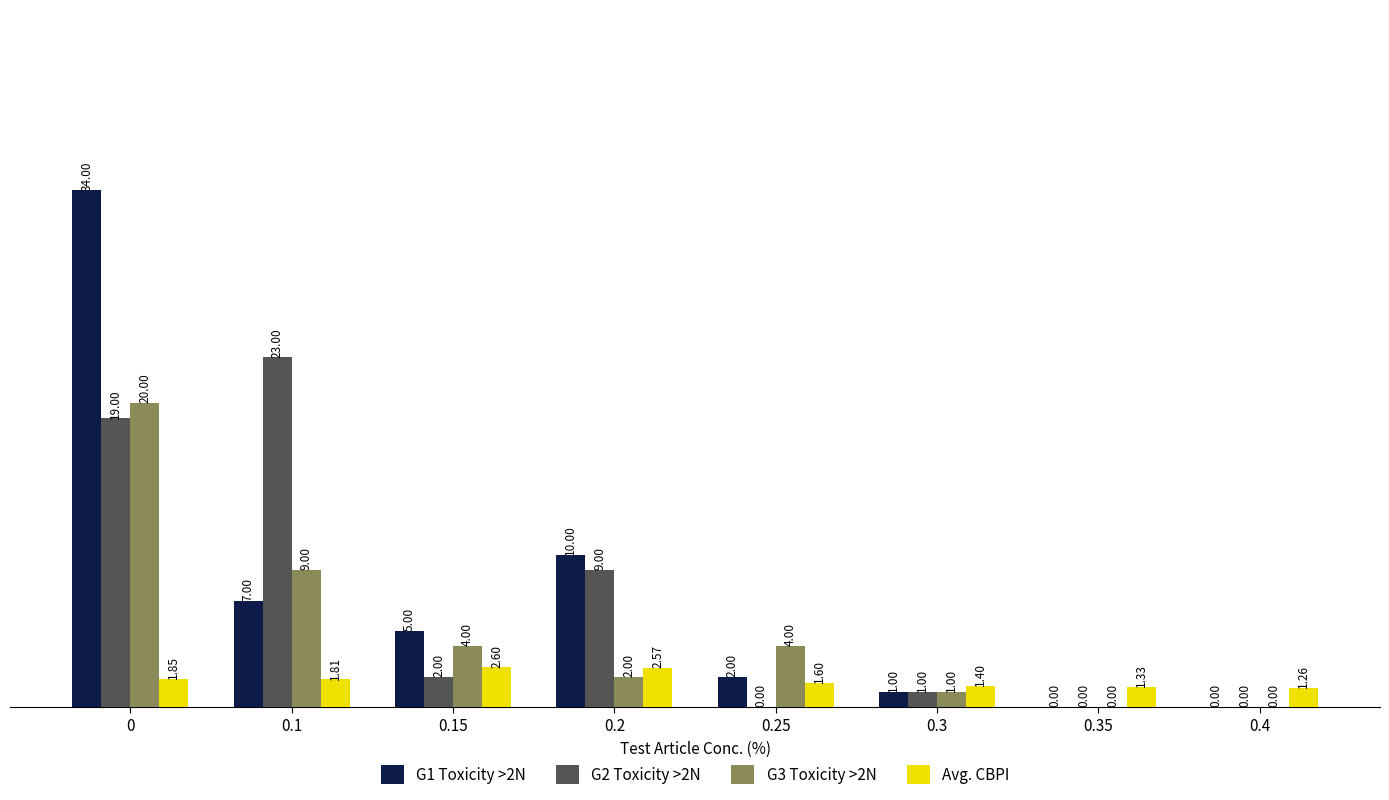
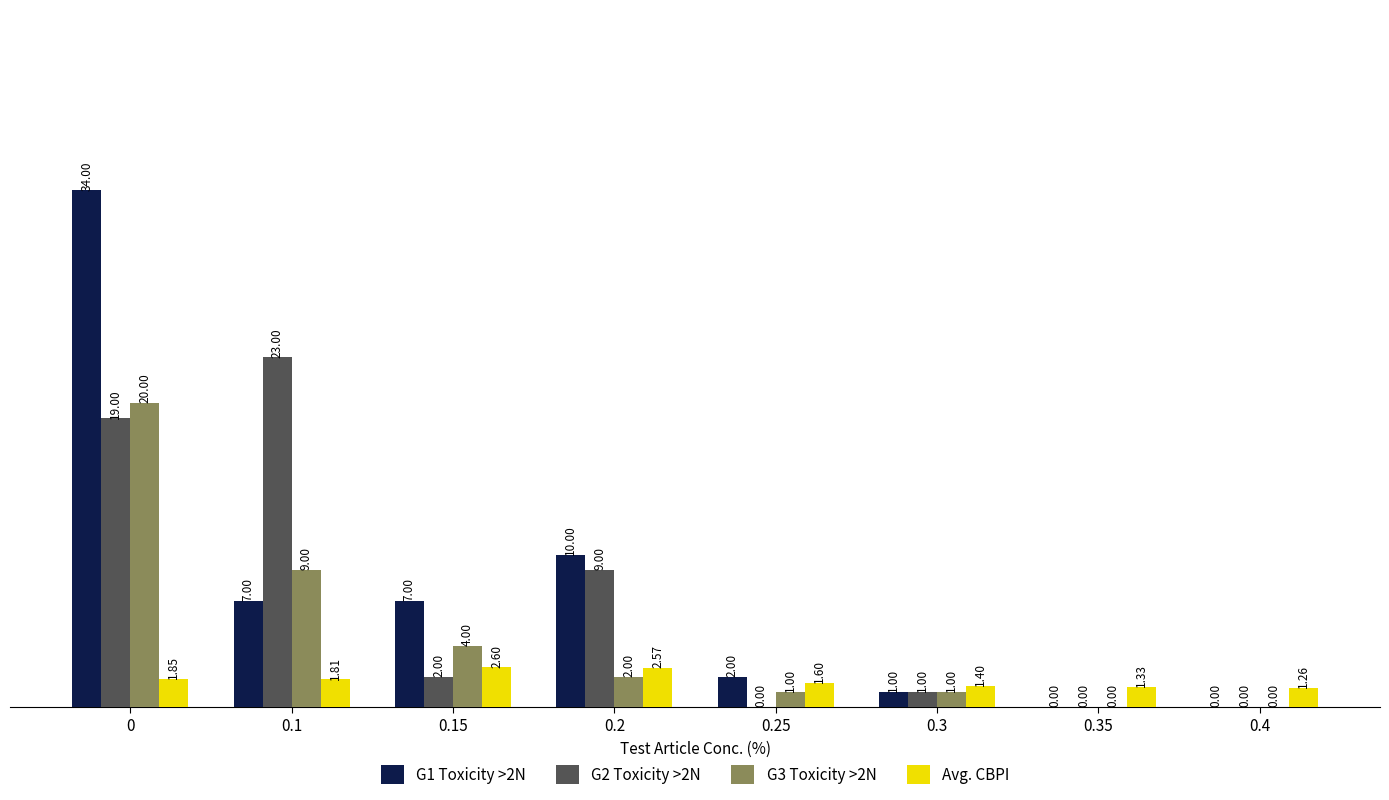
G1 Toxicity >2N, 0.15: 5.00 -> 7.00
G3 Toxicity >2N, 0.25: 4.00 -> 1.00
